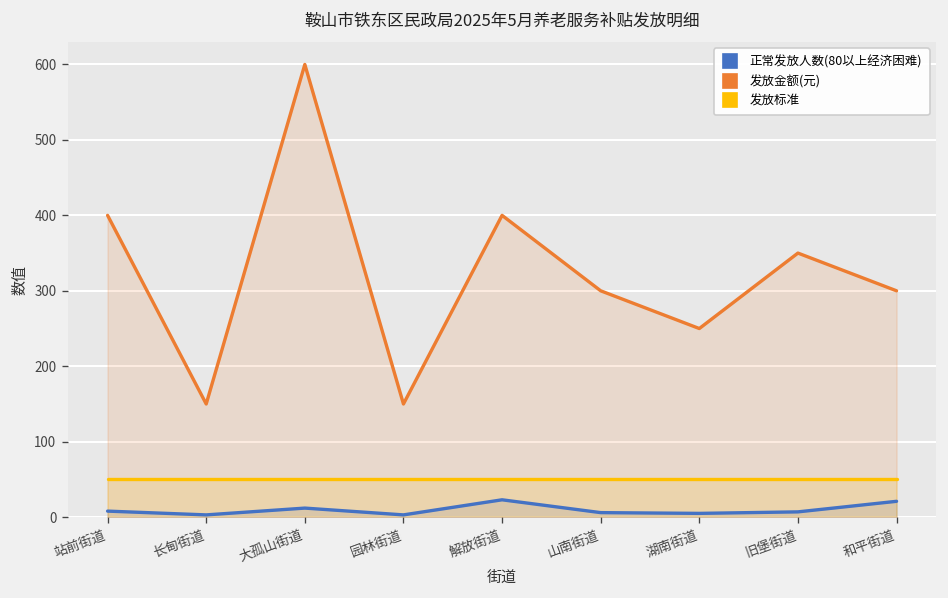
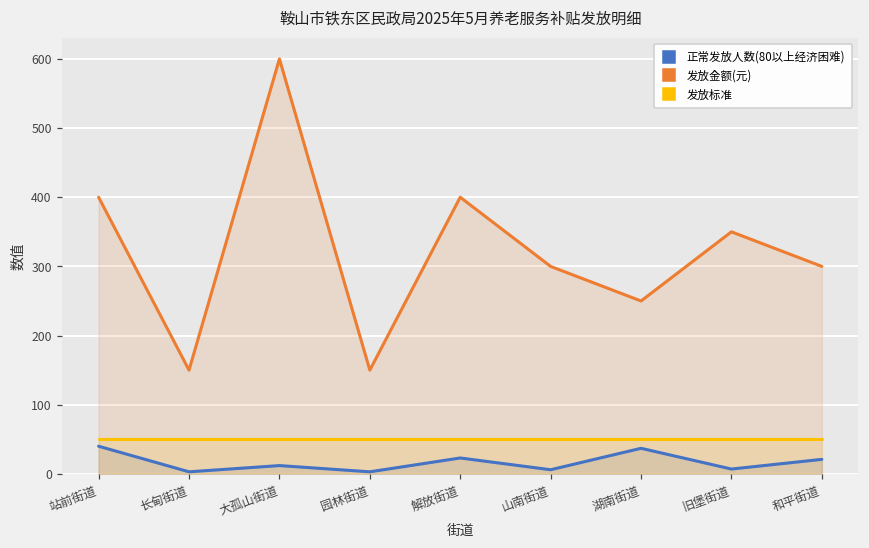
正常发放人数(80以上经济困难), 站前街道: 10 -> 40
正常发放人数(80以上经济困难), 湖南街道: 10 -> 40
